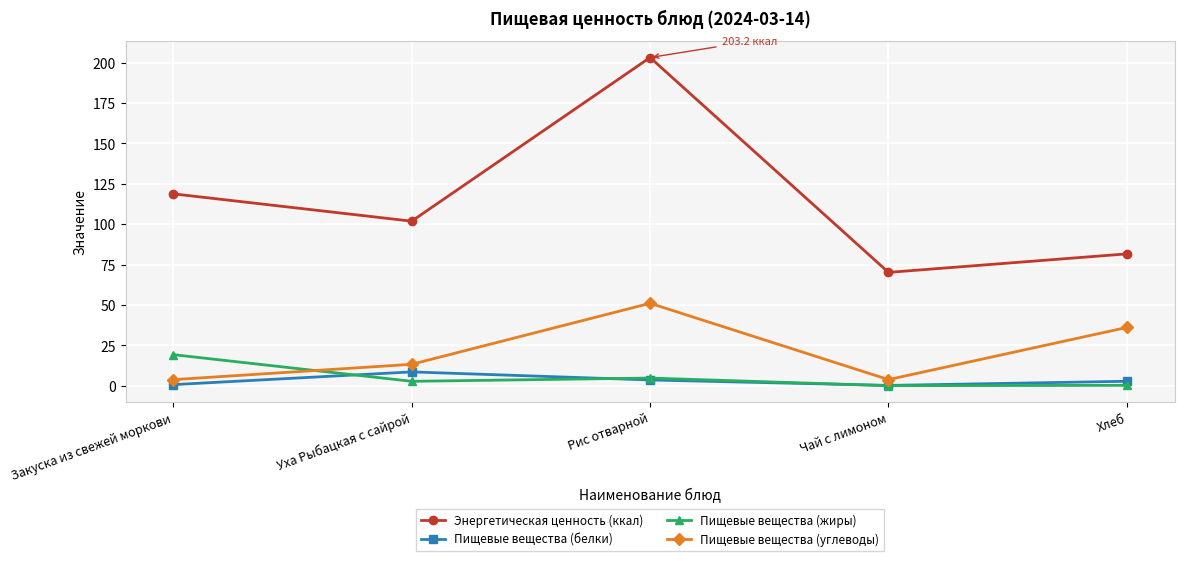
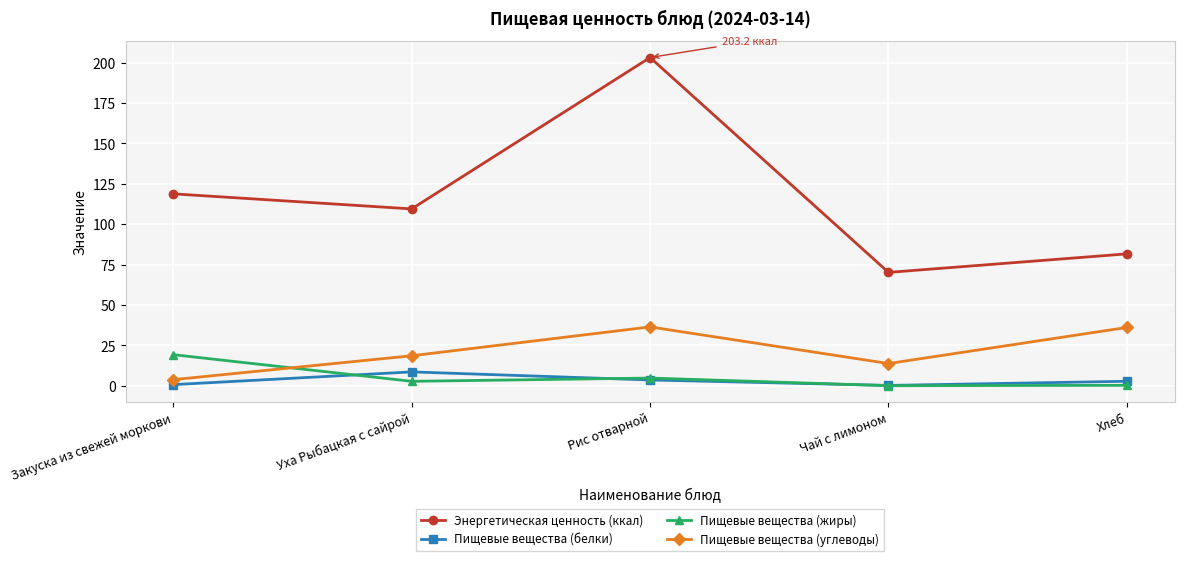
Энергетическая ценность (ккал), Уха Рыбацкая с сайрой: 102 -> 110
Пищевые вещества (углеводы), Уха Рыбацкая с сайрой: 13 -> 19
Пищевые вещества (углеводы), Рис отварной: 51 -> 36
Пищевые вещества (углеводы), Чай с лимоном: 4 -> 14
